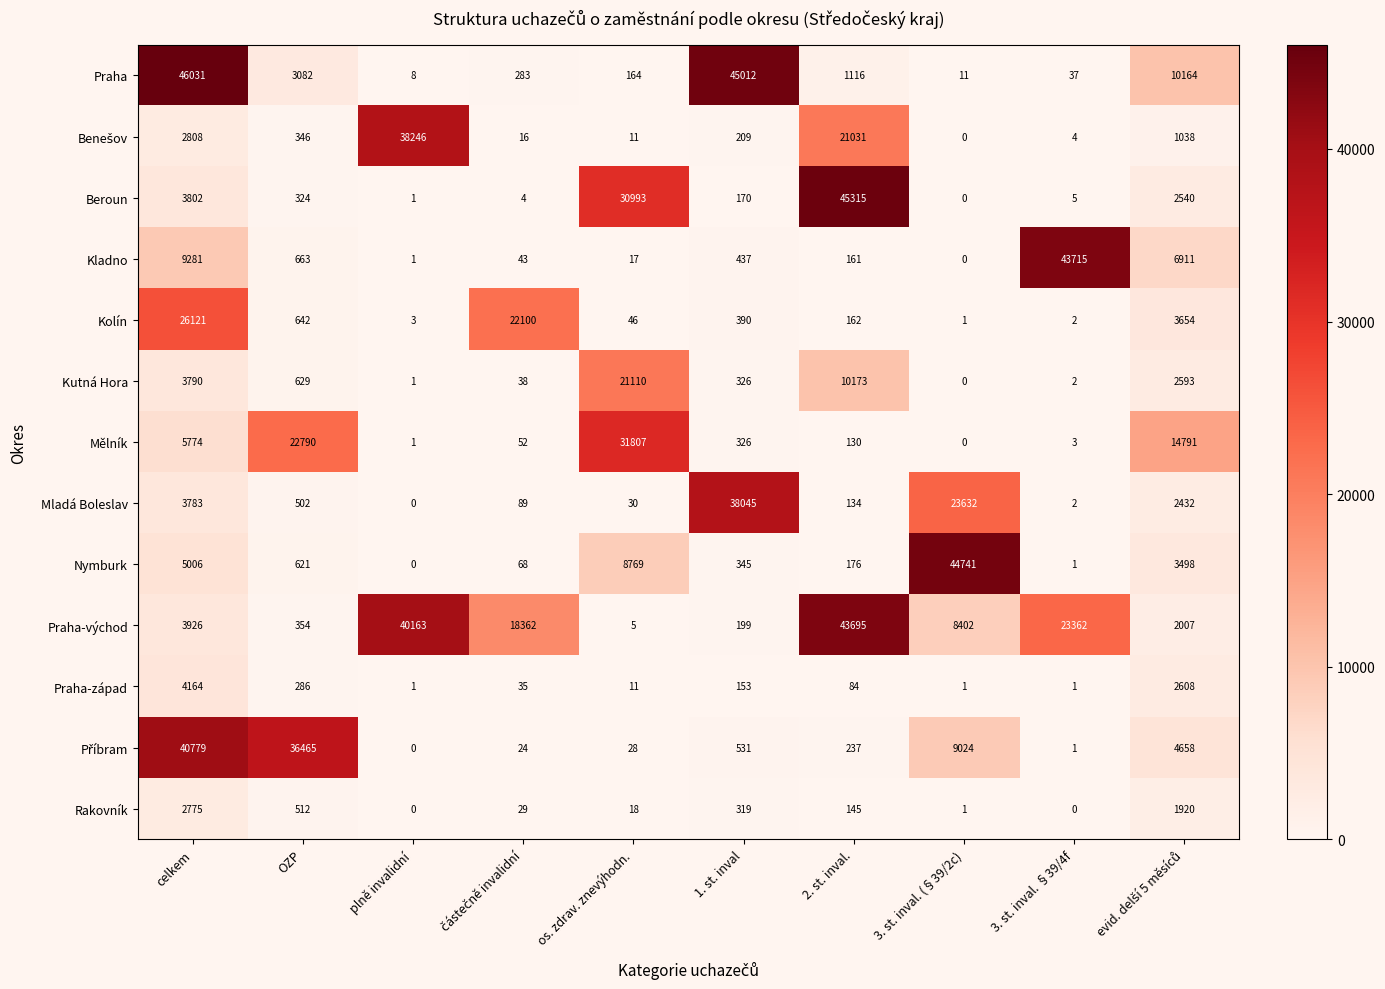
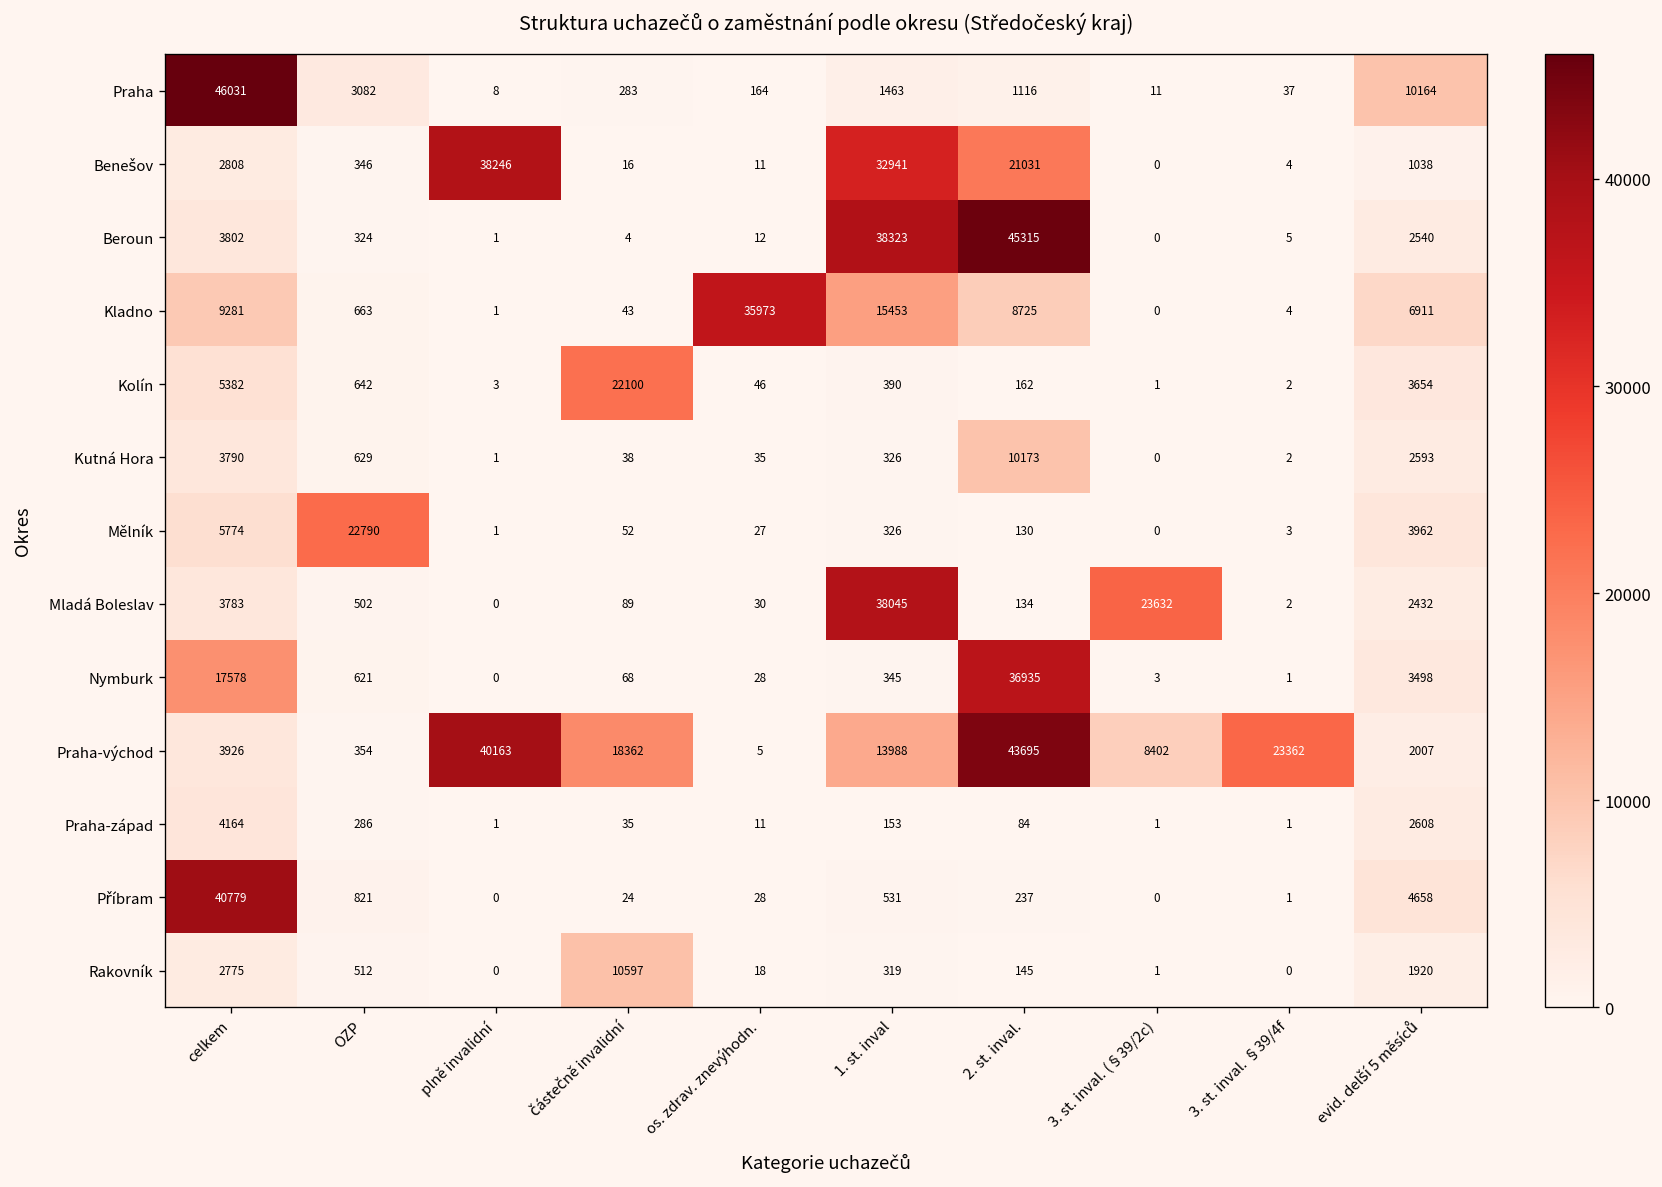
Praha, 1. st. inval: 45012 -> 1463
Benešov, 1. st. inval: 209 -> 32941
Beroun, os. zdrav. znevýhodn.: 30993 -> 12
Beroun, 1. st. inval: 170 -> 38323
Kladno, os. zdrav. znevýhodn.: 17 -> 35973
Kladno, 1. st. inval: 437 -> 15453
Kladno, 2. st. inval.: 161 -> 8725
Kladno, 3. st. inval. §39/4f: 43715 -> 4
Kolín, celkem: 26121 -> 5382
Kutná Hora, os. zdrav. znevýhodn.: 21110 -> 35
Mělník, os. zdrav. znevýhodn.: 31807 -> 27
Mělník, evid. delší 5 měsíců: 14791 -> 3962
Nymburk, celkem: 5006 -> 17578
Nymburk, os. zdrav. znevýhodn.: 8769 -> 28
Nymburk, 2. st. inval.: 176 -> 36935
Nymburk, 3. st. inval. (§39/2c): 44741 -> 3
Praha-východ, 1. st. inval: 199 -> 13988
Příbram, OZP: 36465 -> 821
Příbram, 3. st. inval. (§39/2c): 9024 -> 0
Rakovník, částečně invalidní: 29 -> 10597
